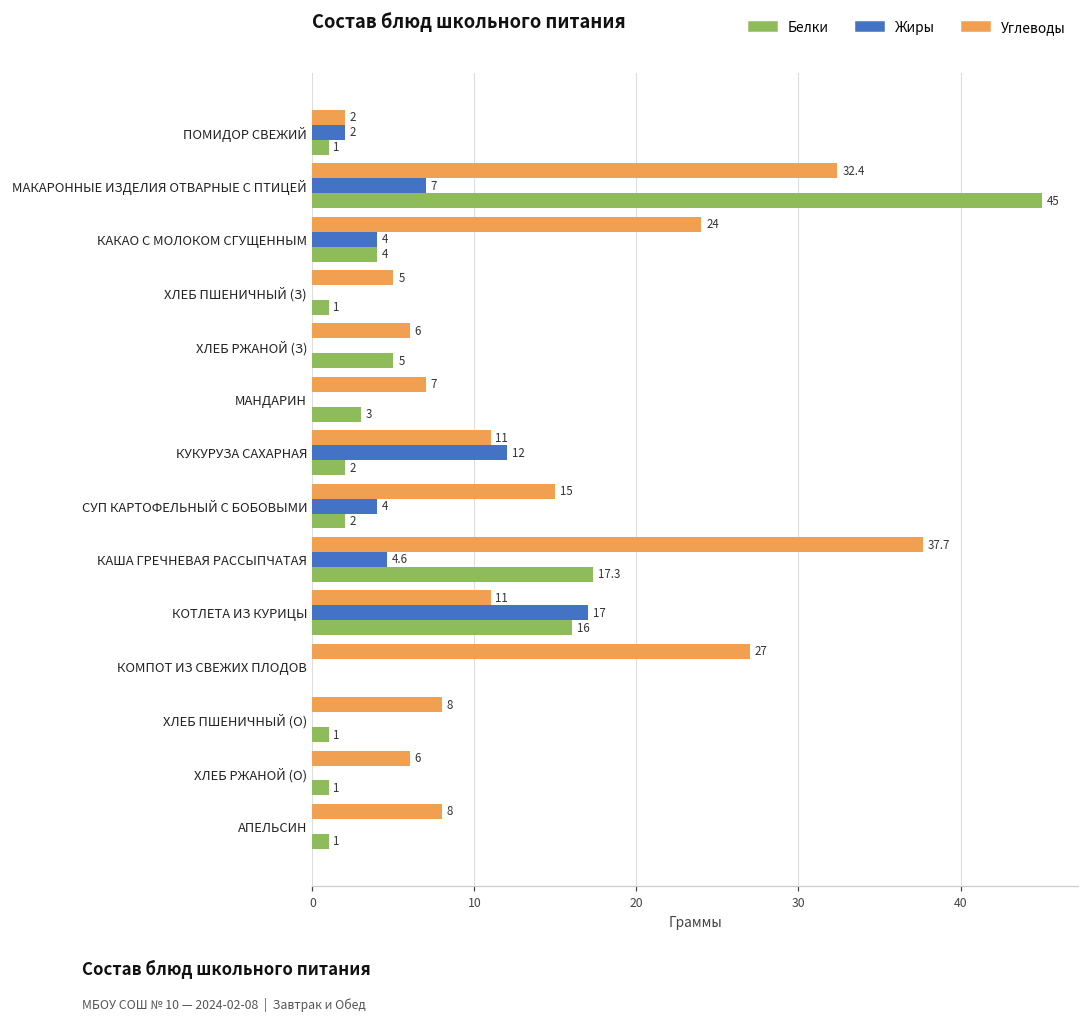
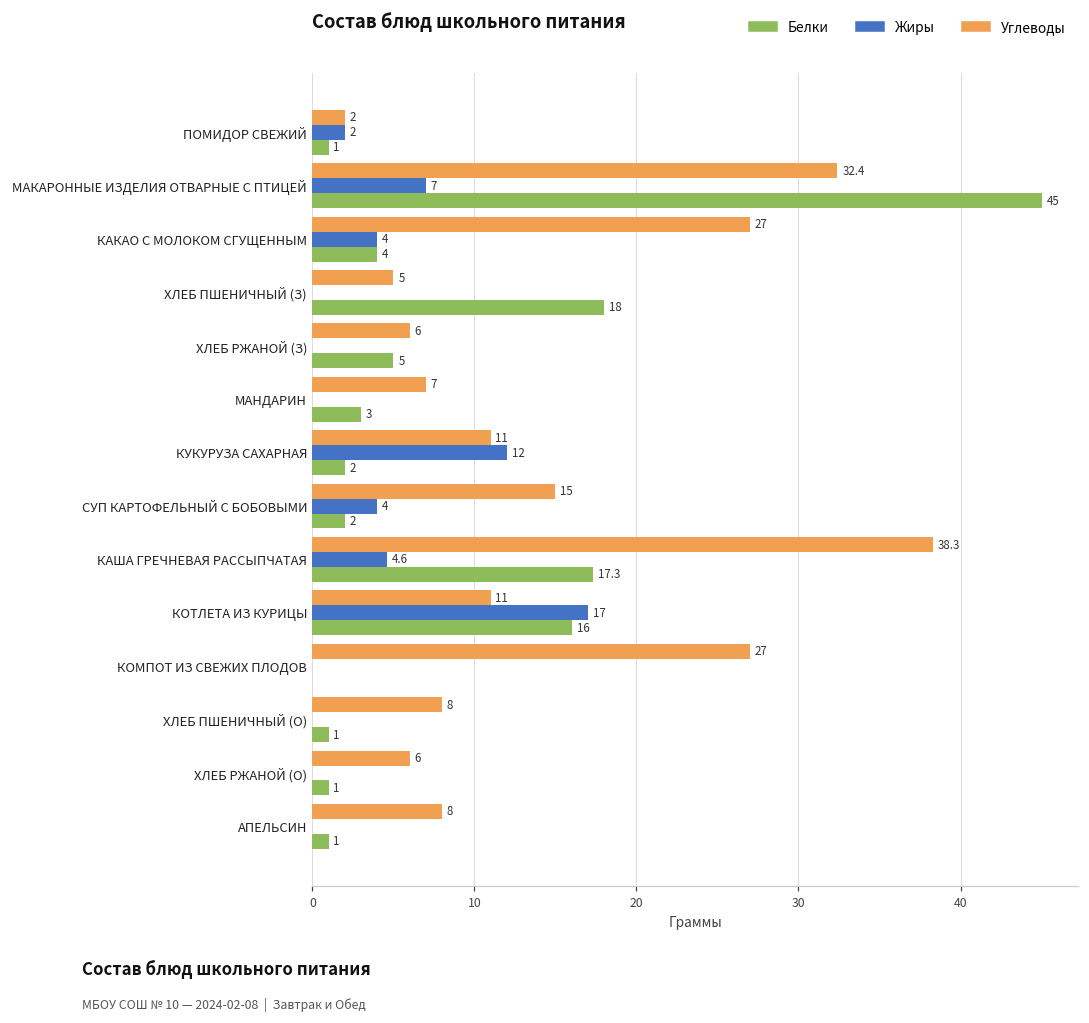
Углеводы, КАКАО С МОЛОКОМ СГУЩЕННЫМ: 24 -> 27
Белки, ХЛЕБ ПШЕНИЧНЫЙ (З): 1 -> 18
Углеводы, КАША ГРЕЧНЕВАЯ РАССЫПЧАТАЯ: 37.7 -> 38.3
